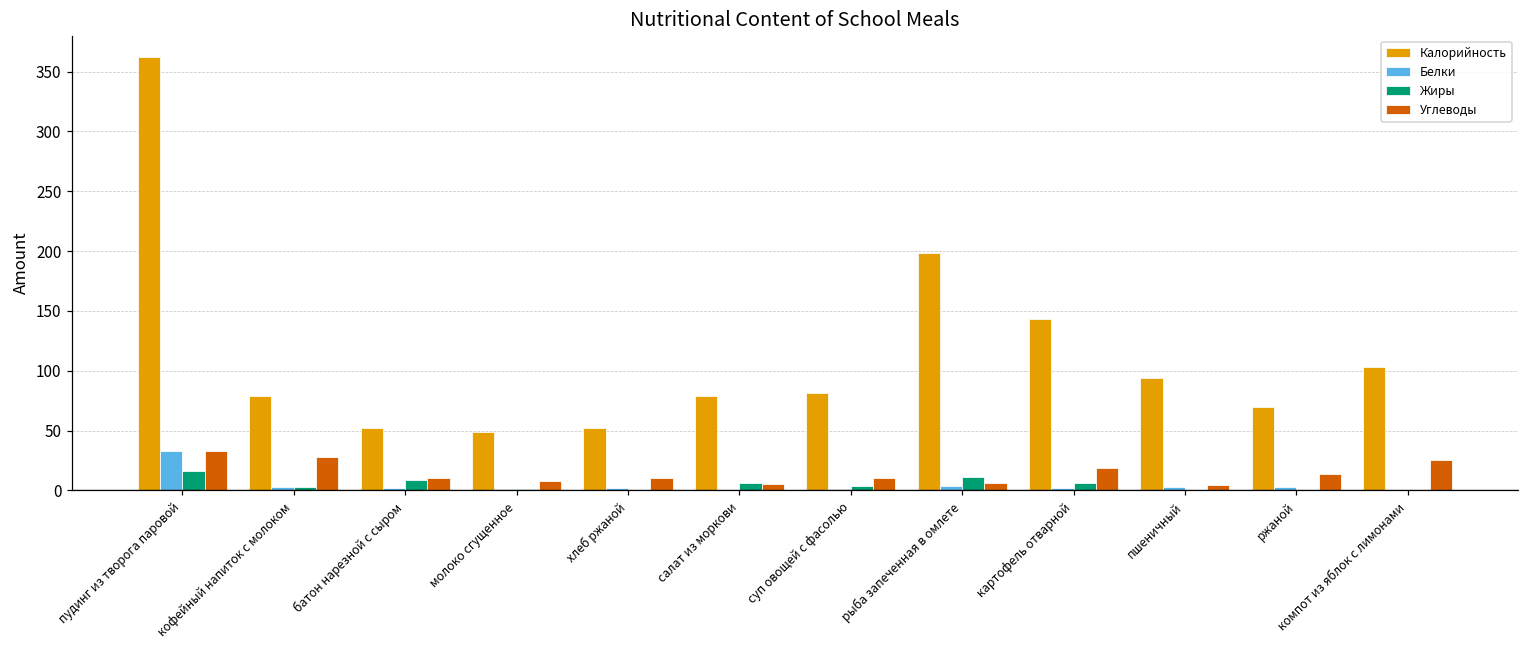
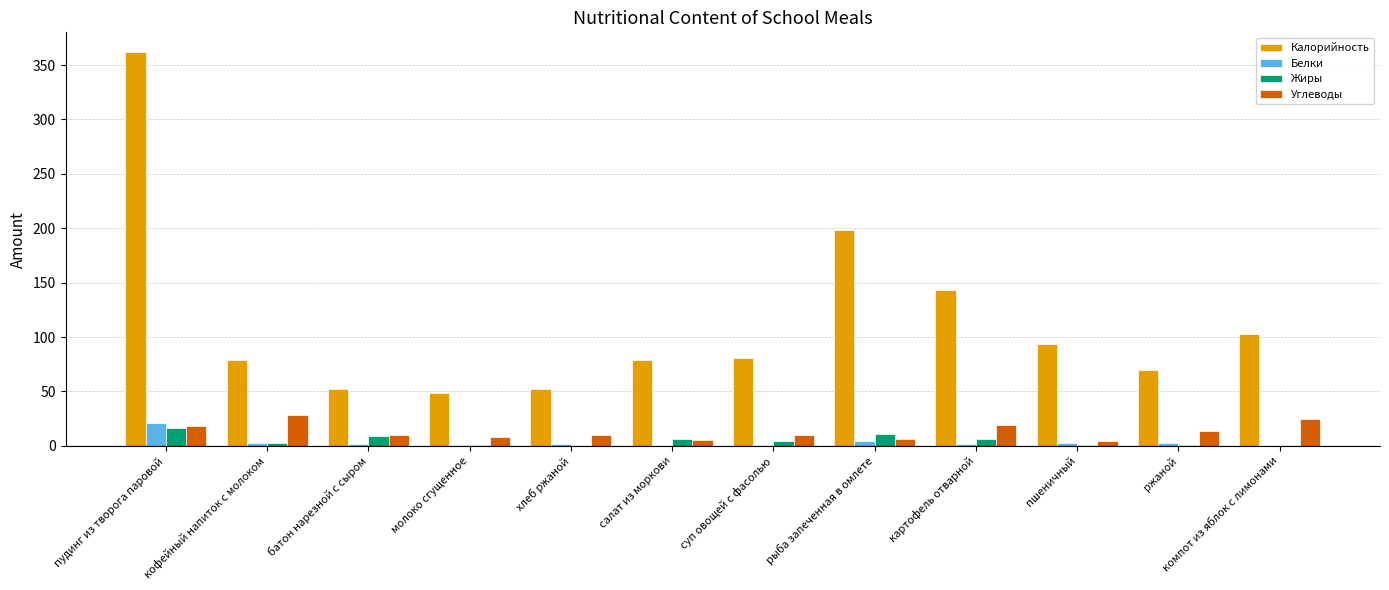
Белки, пудинг из творога паровой: 33 -> 21
Углеводы, пудинг из творога паровой: 33 -> 18
